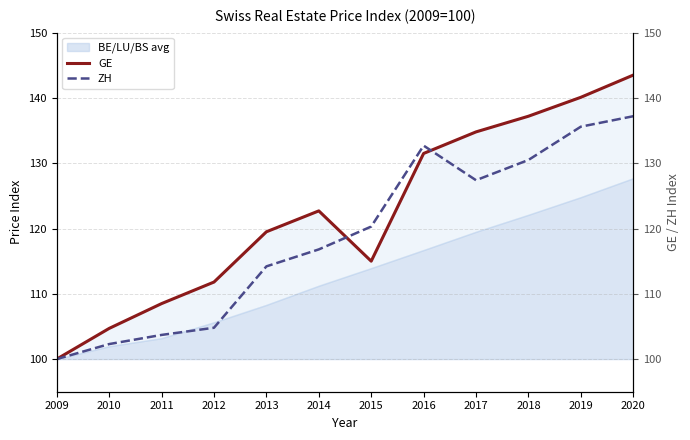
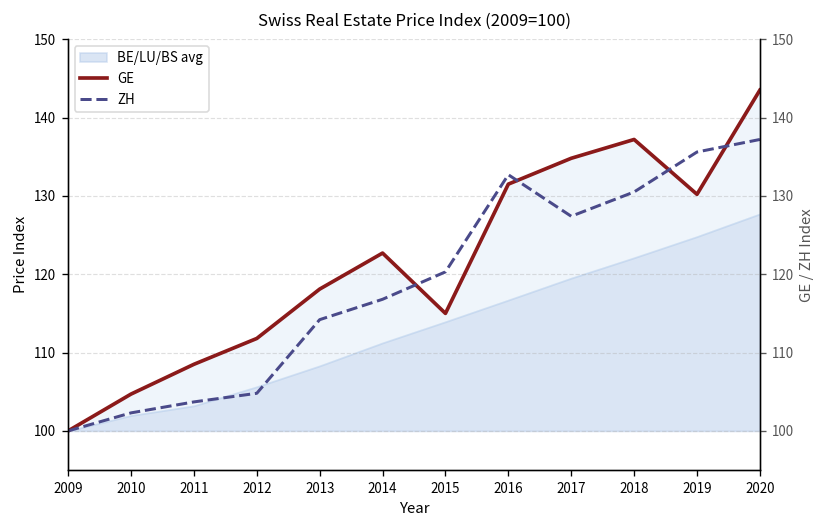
GE, 2013: 120 -> 118
GE, 2019: 140 -> 130
